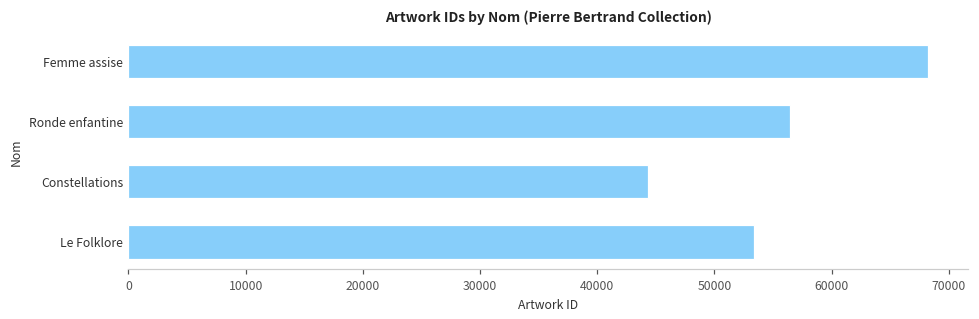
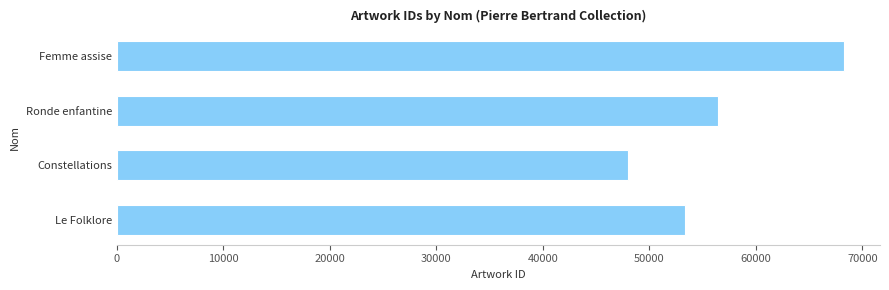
Constellations: 44300 -> 48000
